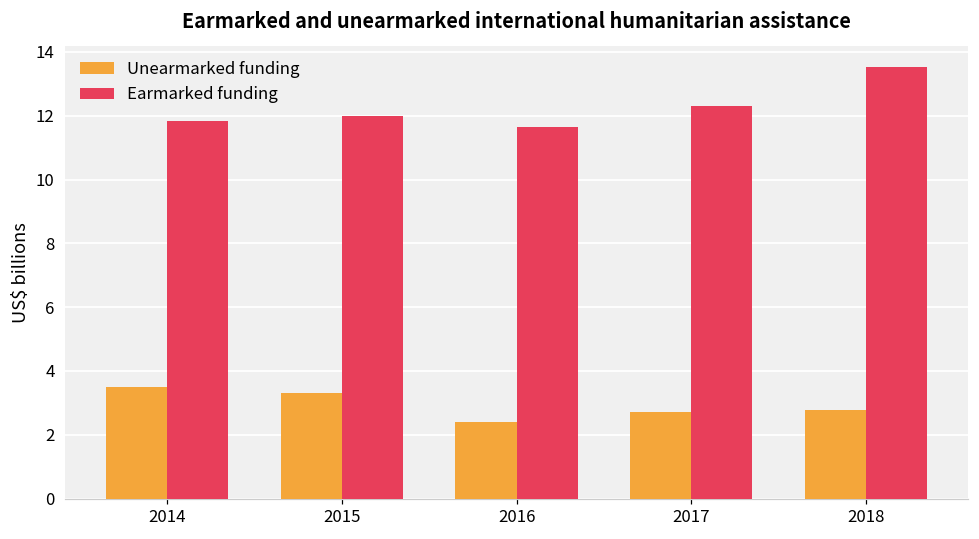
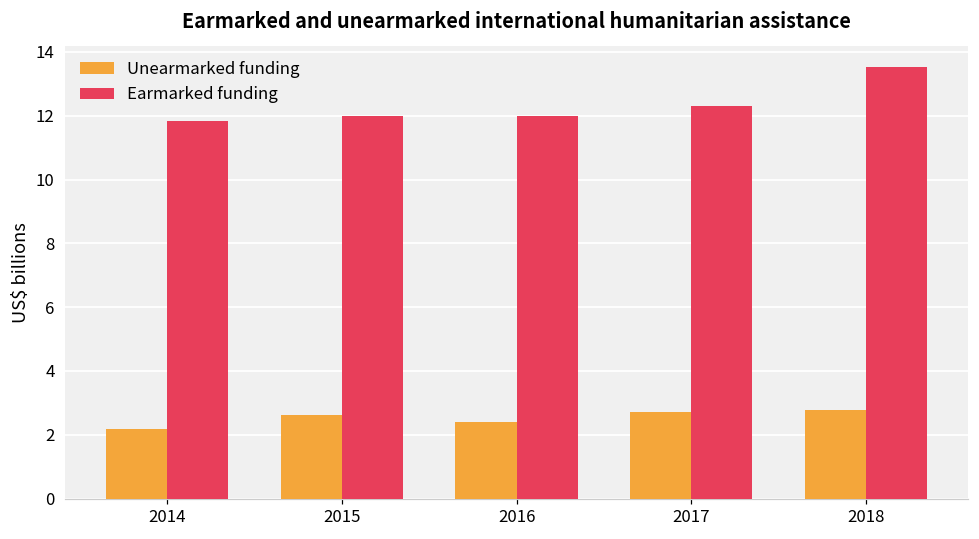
Unearmarked funding, 2014: 3.5 -> 2.2
Unearmarked funding, 2015: 3.3 -> 2.6
Earmarked funding, 2016: 11.6 -> 12.0
